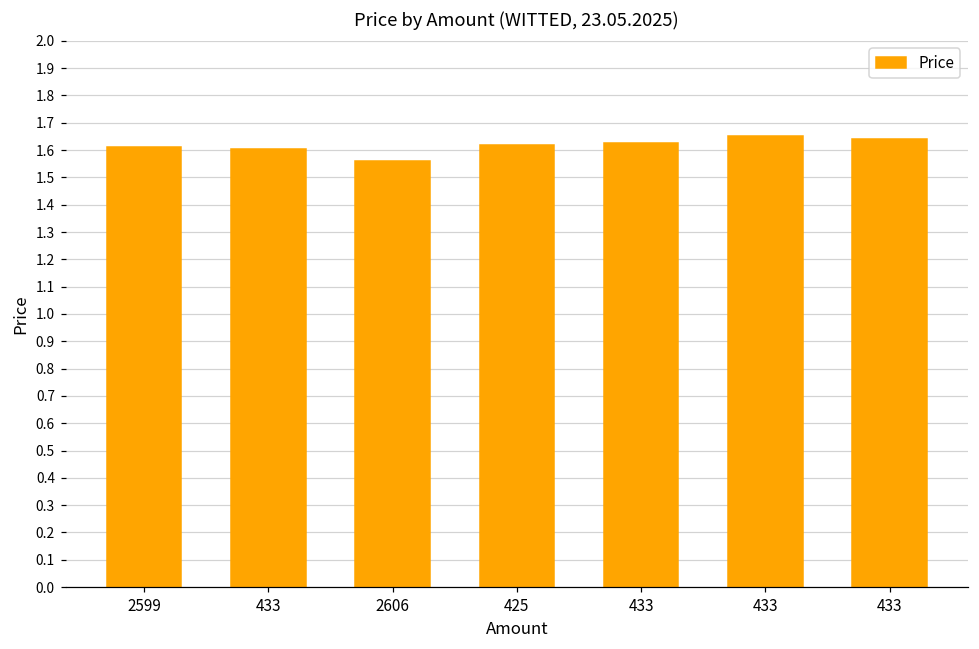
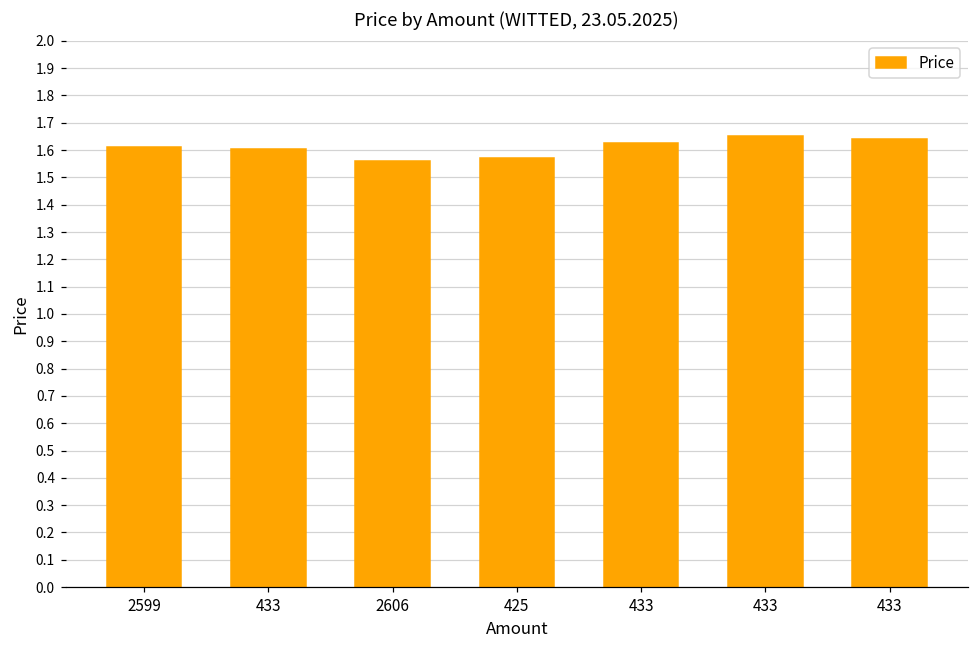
425: 1.62 -> 1.57
